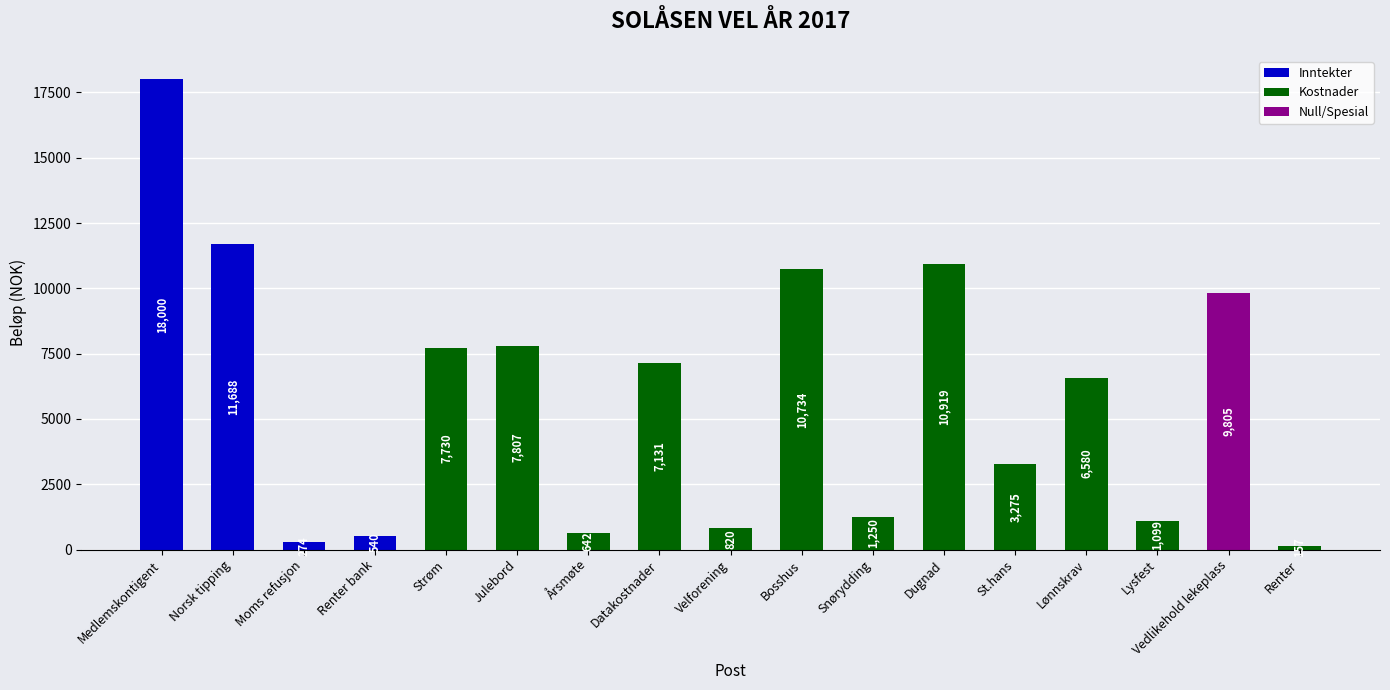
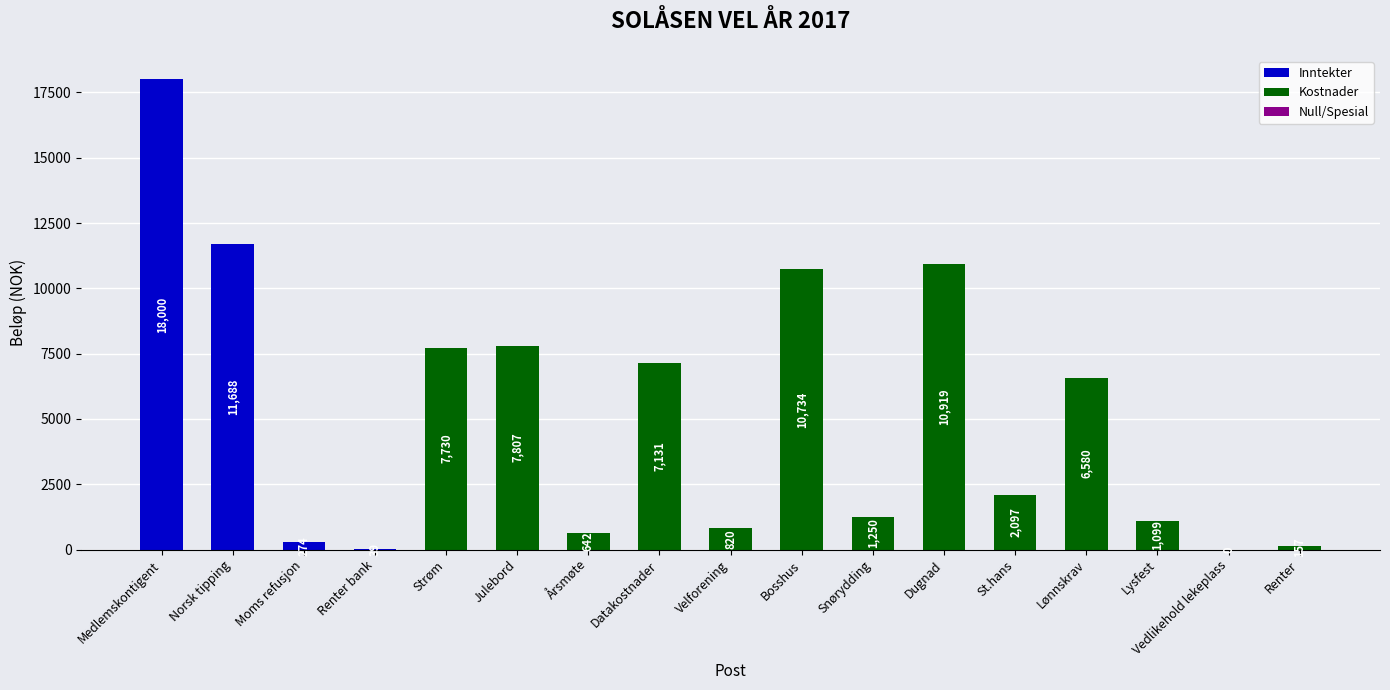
Renter bank: 500 -> 0
St.hans: 3,275 -> 2,097
Vedlikehold lekeplass: 9800 -> 0
